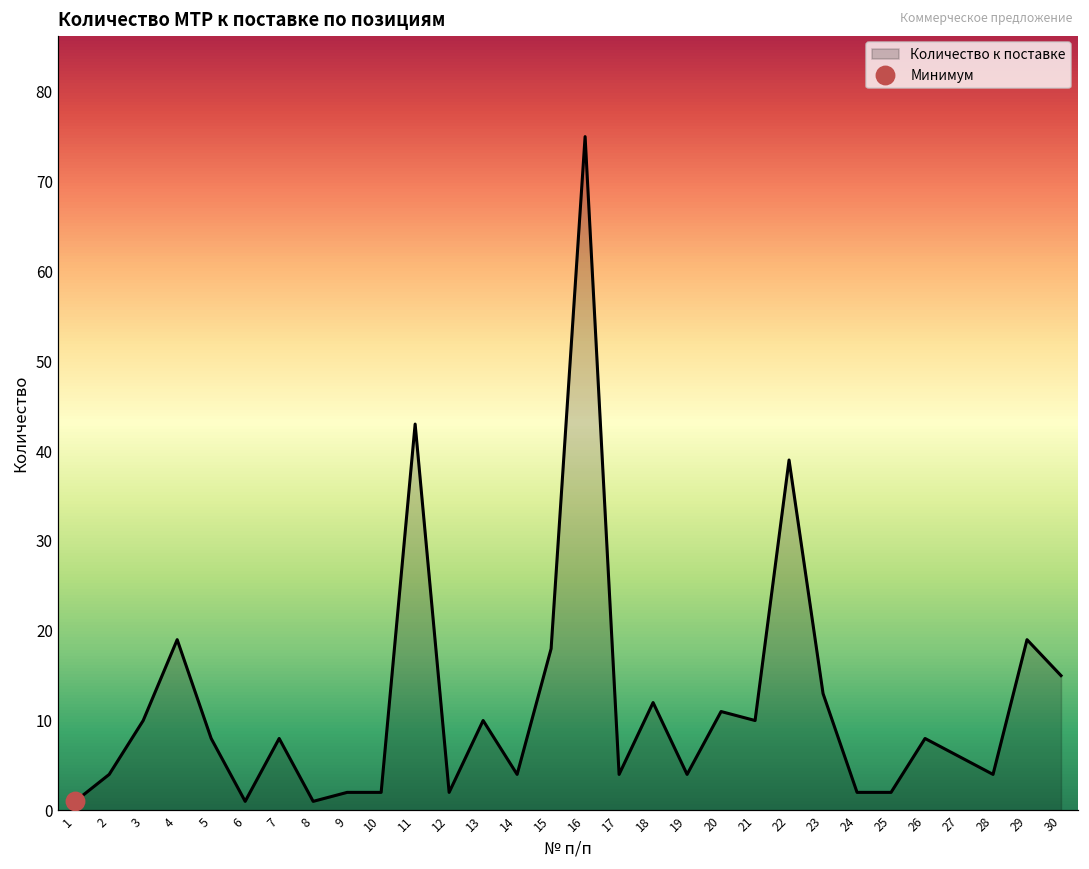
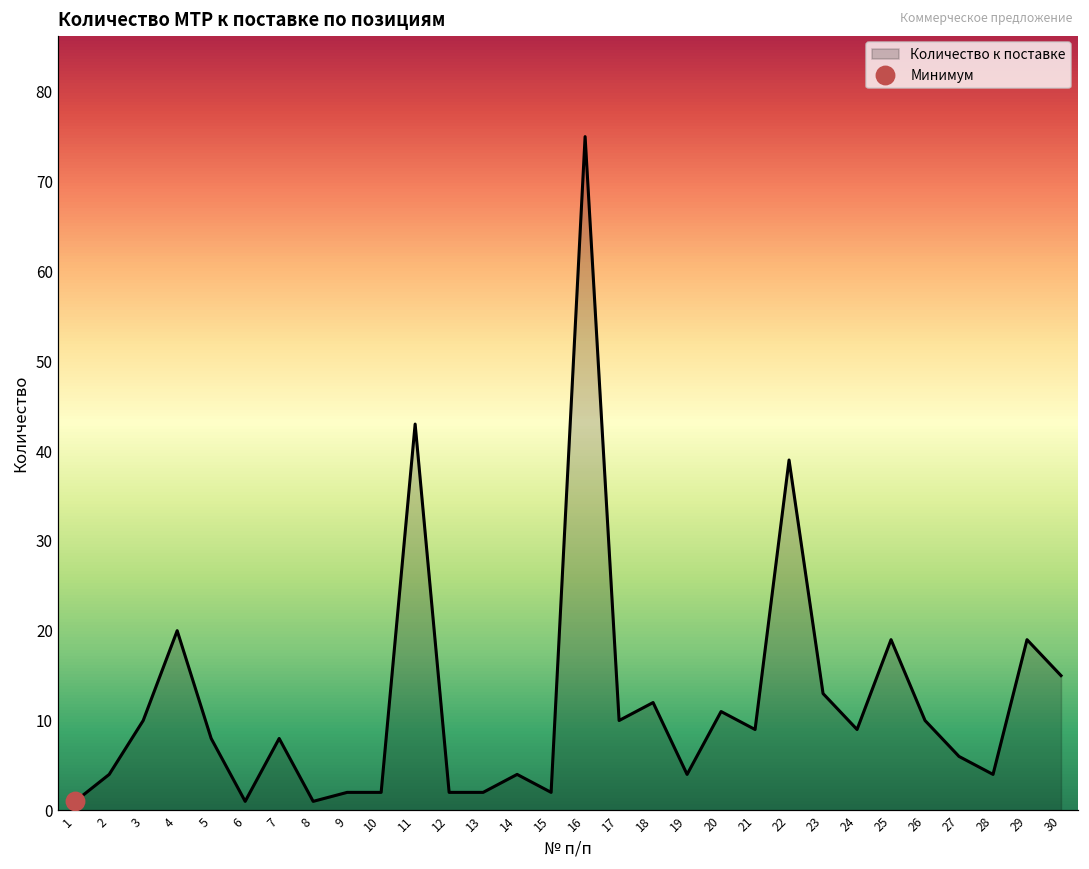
Количество к поставке, 4: 19 -> 20
Количество к поставке, 13: 10 -> 2
Количество к поставке, 15: 18 -> 2
Количество к поставке, 17: 4 -> 10
Количество к поставке, 21: 10 -> 9
Количество к поставке, 24: 2 -> 9
Количество к поставке, 25: 2 -> 19
Количество к поставке, 26: 8 -> 10
